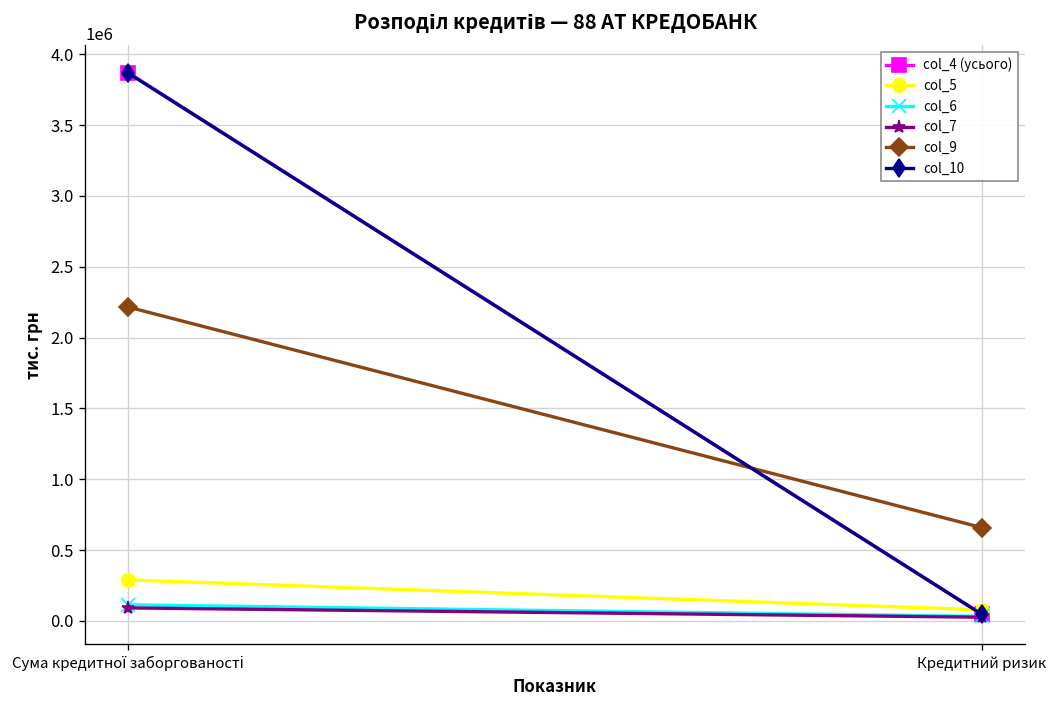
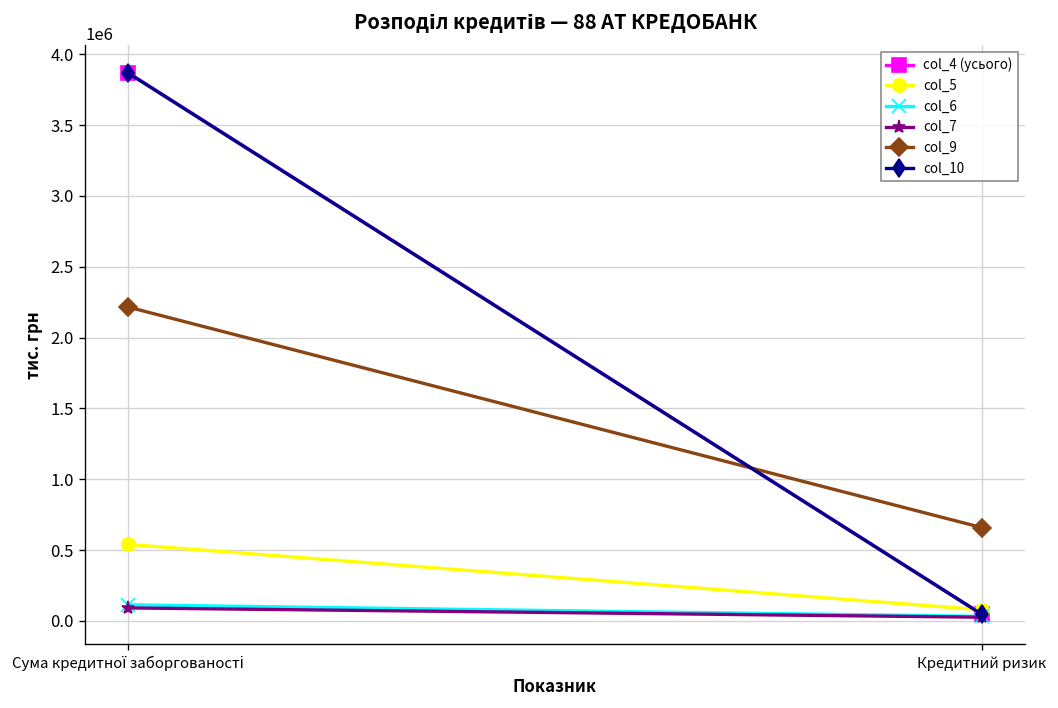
col_5, Сума кредитної заборгованості: 290000 -> 540000
